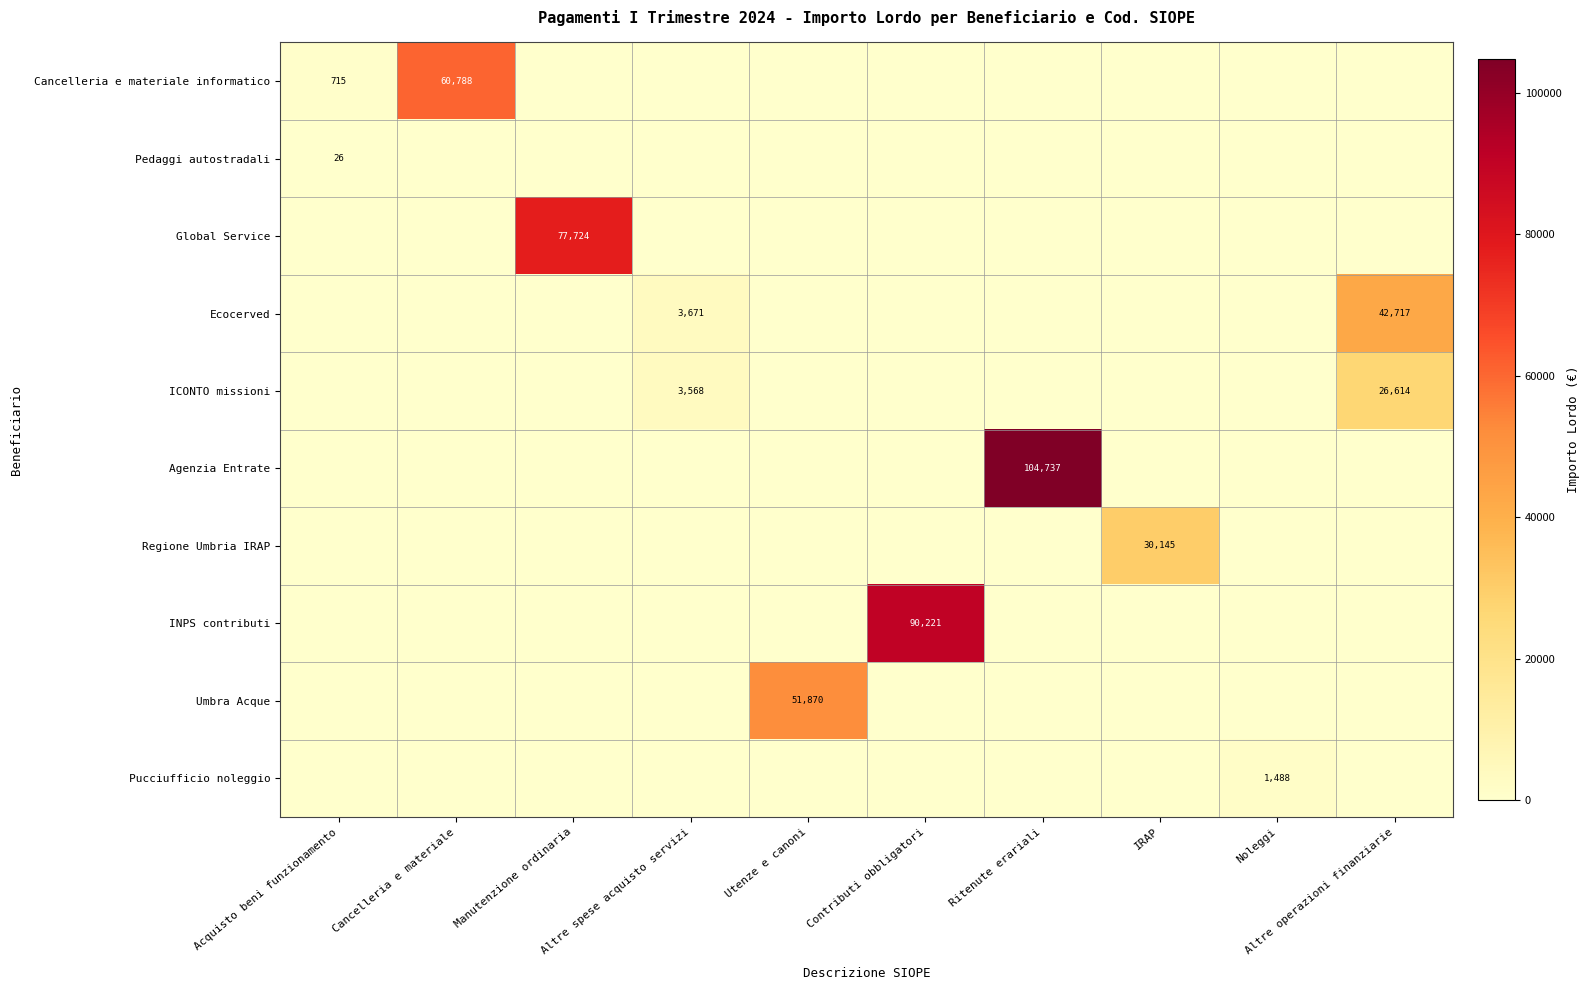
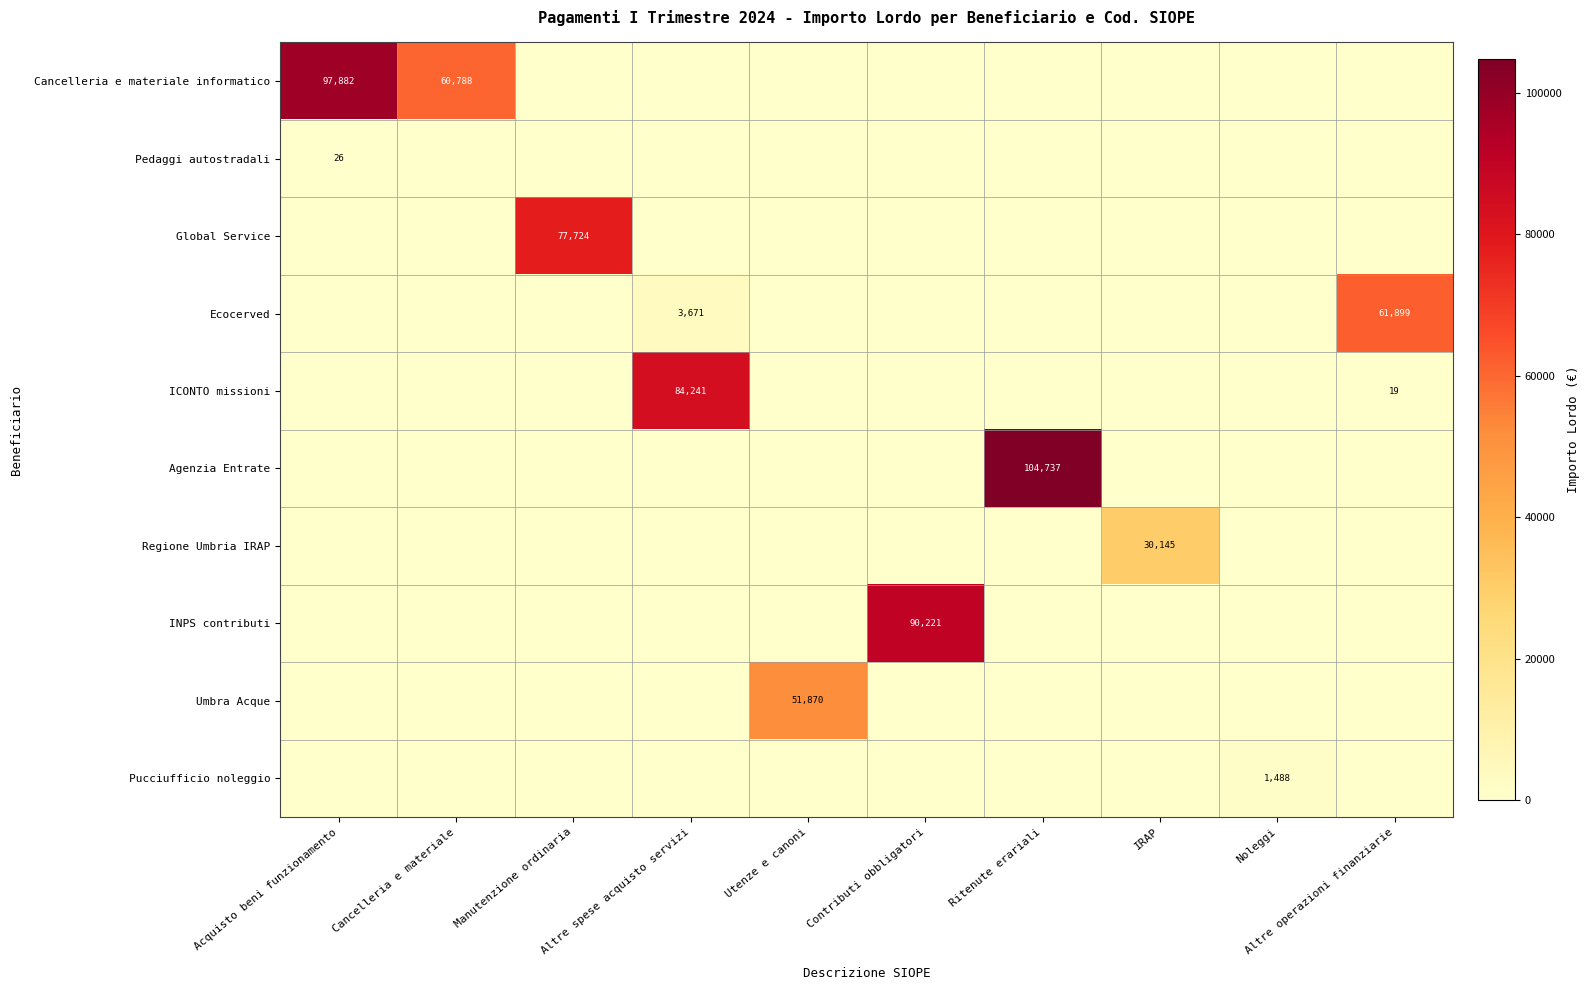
Cancelleria e materiale informatico, Acquisto beni funzionamento: 715 -> 97,882
Ecocerved, Altre operazioni finanziarie: 42,717 -> 61,899
ICONTO missioni, Altre spese acquisto servizi: 3,568 -> 84,241
ICONTO missioni, Altre operazioni finanziarie: 26,614 -> 19
